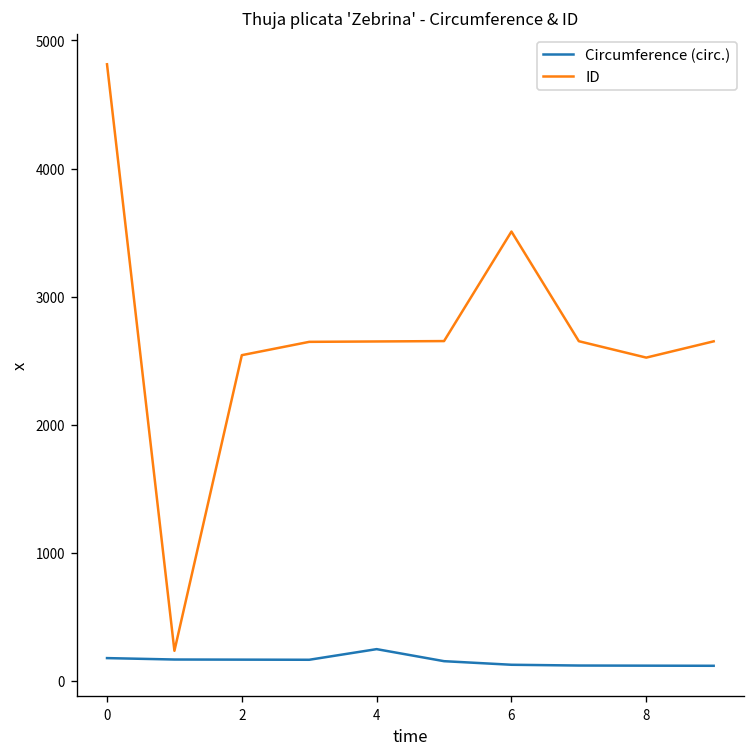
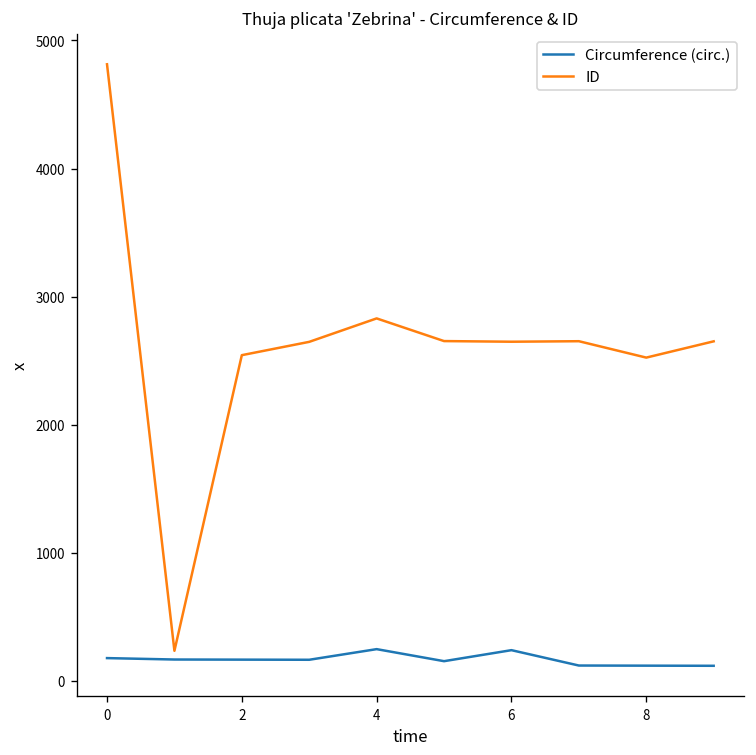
ID, 4: 2650 -> 2830
Circumference (circ.), 6: 130 -> 240
ID, 6: 3510 -> 2650
